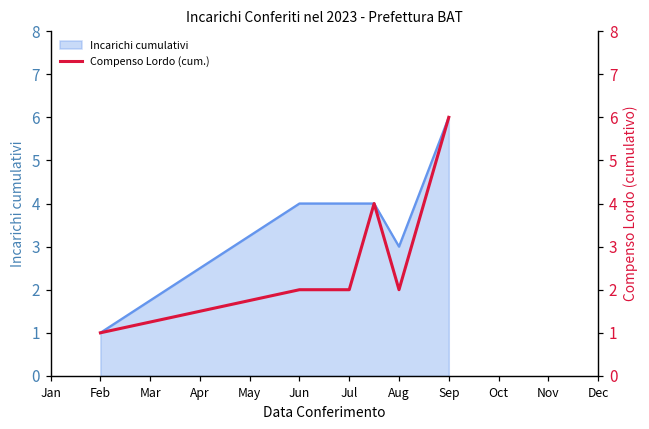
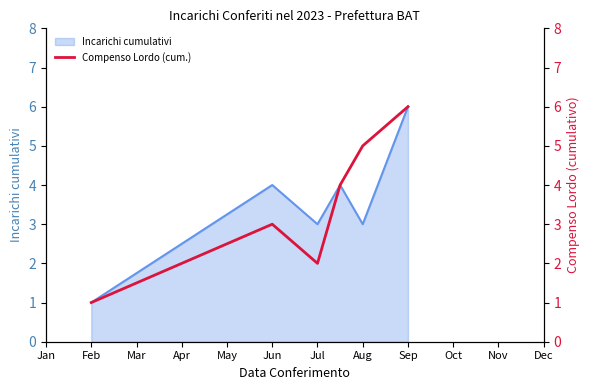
Incarichi cumulativi, Jul: 4 -> 3
Compenso Lordo (cum.), Jun: 2 -> 3
Compenso Lordo (cum.), Aug: 2 -> 5
